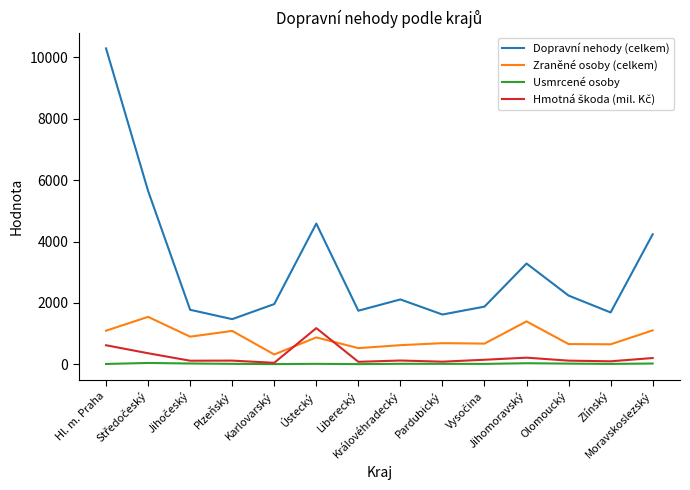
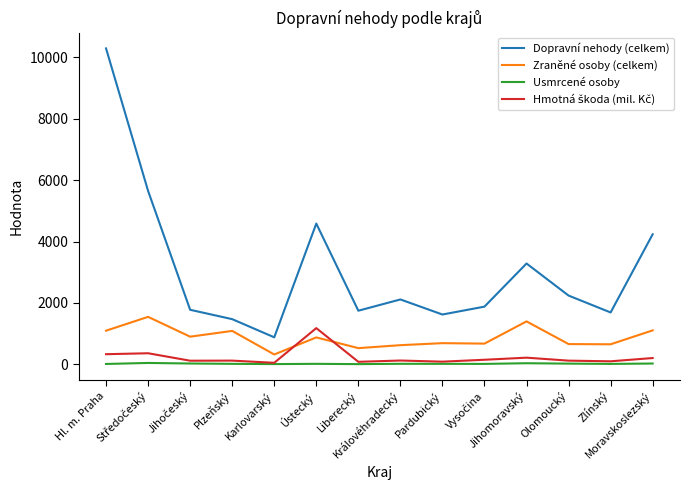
Hmotná škoda (mil. Kč), Hl. m. Praha: 600 -> 300
Dopravní nehody (celkem), Karlovarský: 2000 -> 900
